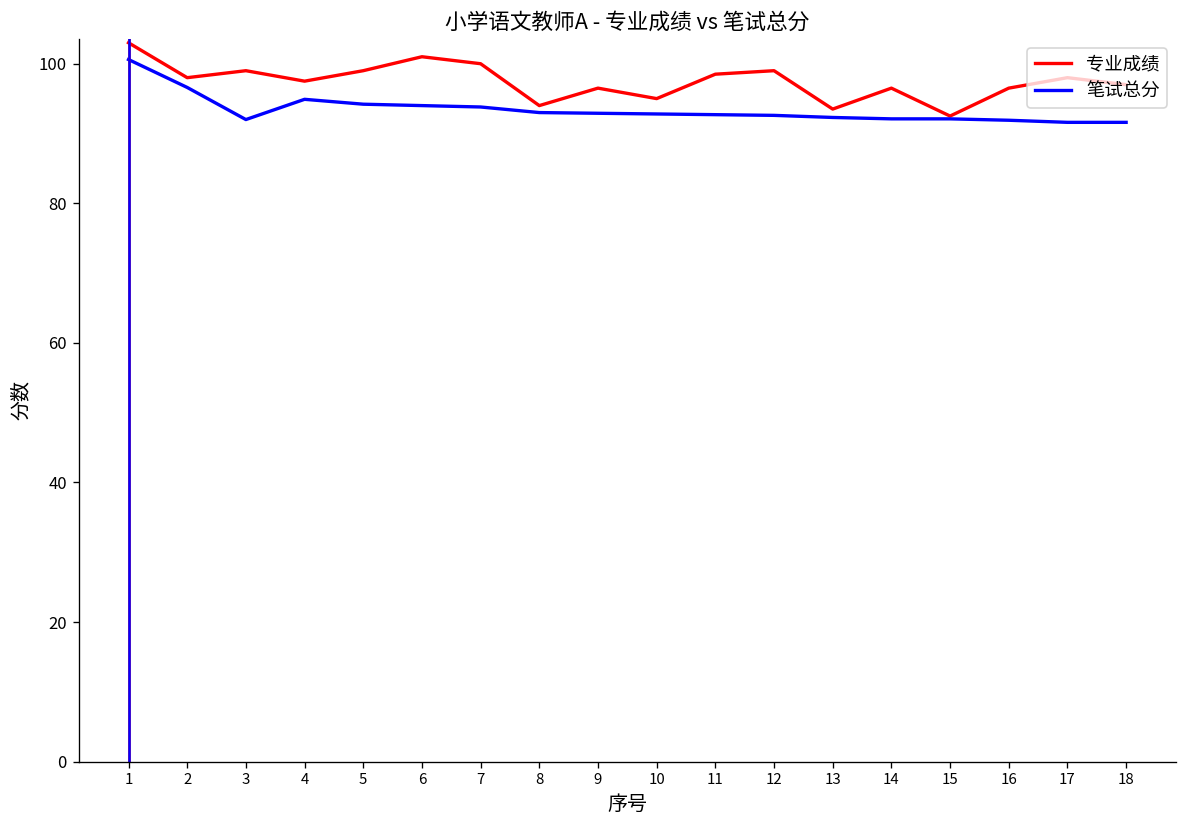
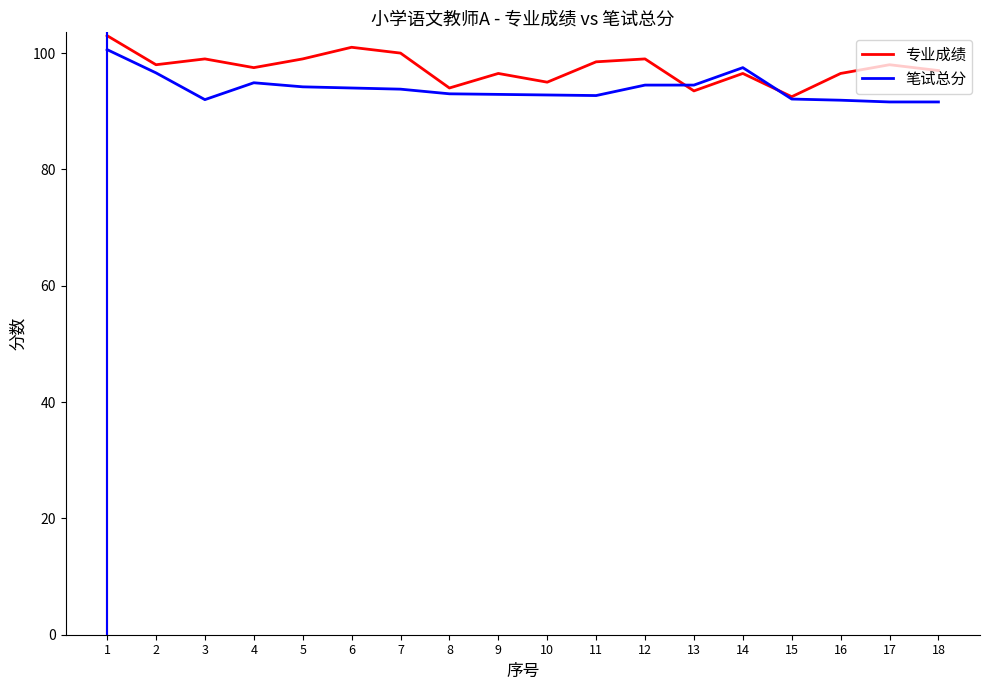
笔试总分, 12: 93 -> 95
笔试总分, 13: 92 -> 95
笔试总分, 14: 92 -> 98
